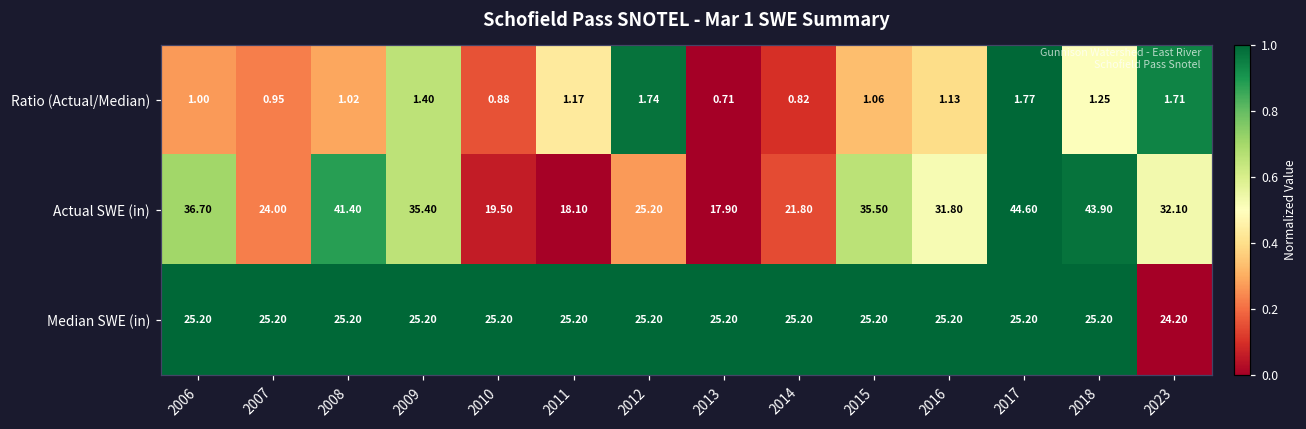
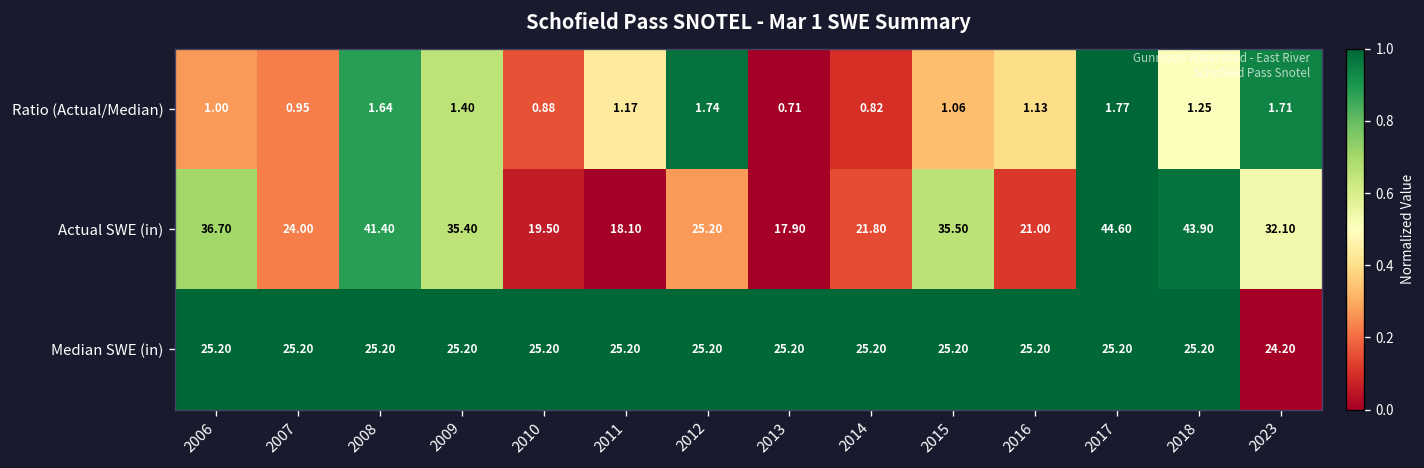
Ratio (Actual/Median), 2008: 1.02 -> 1.64
Actual SWE (in), 2016: 31.80 -> 21.00
